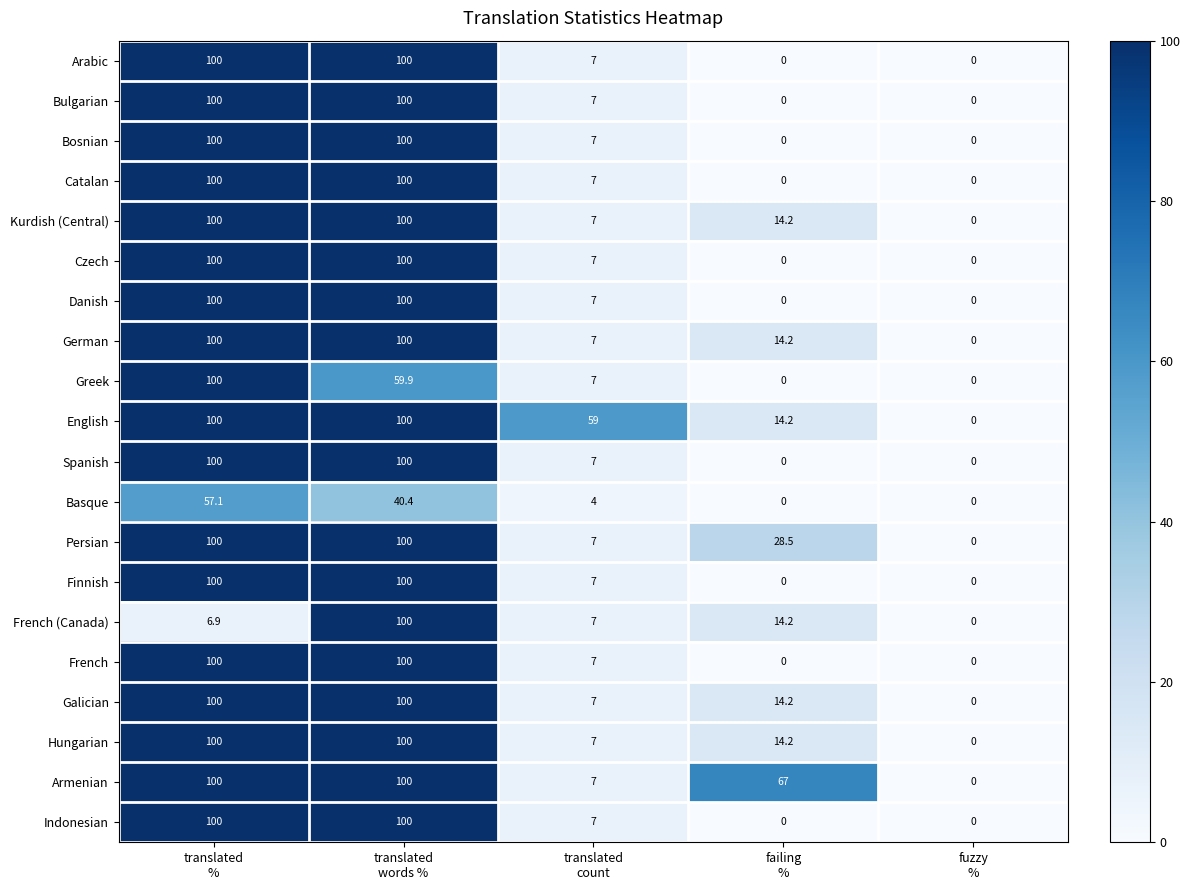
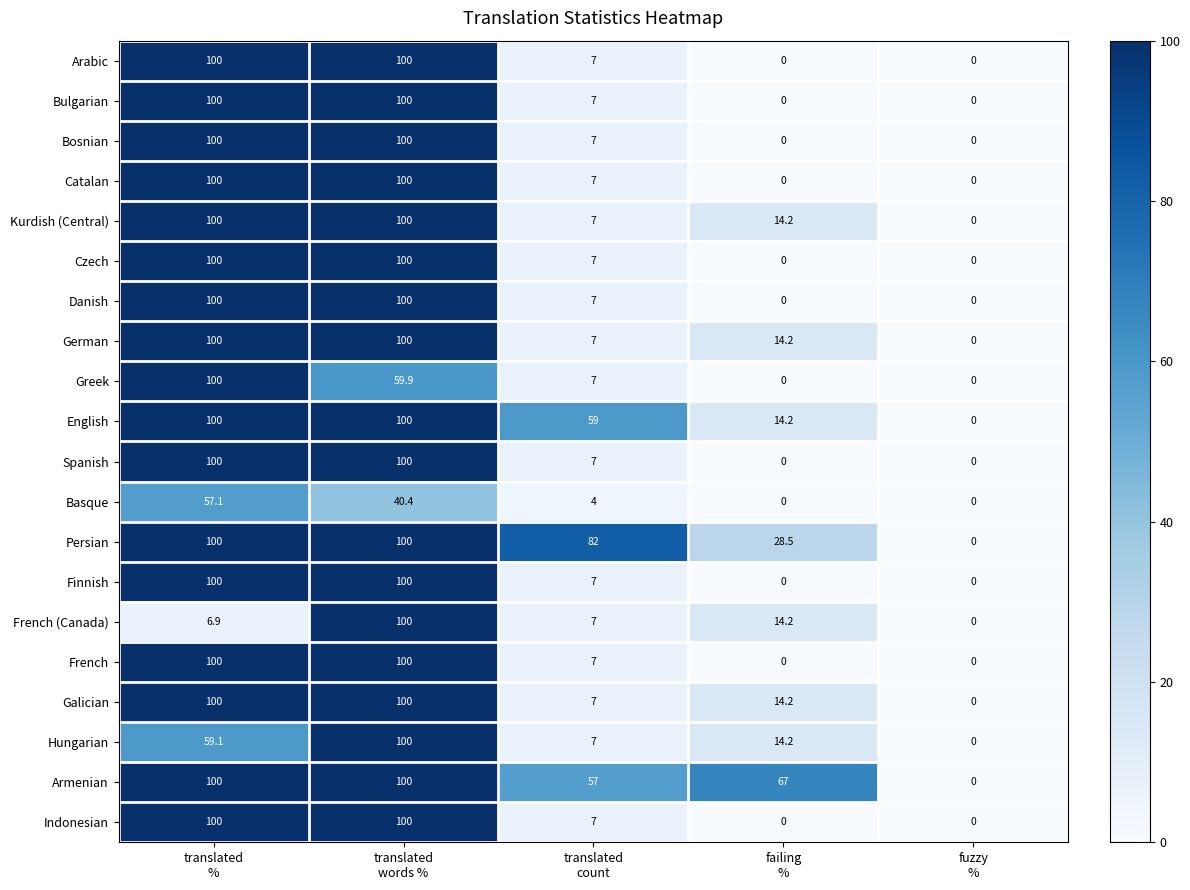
Persian, translated count: 7 -> 82
Hungarian, translated %: 100 -> 59.1
Armenian, translated count: 7 -> 57
